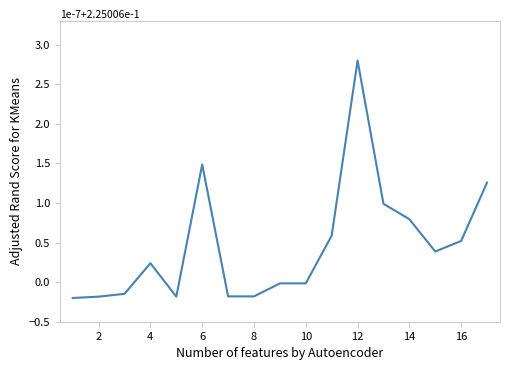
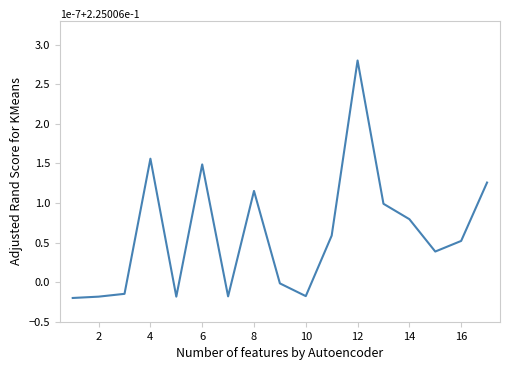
4: 0.2 -> 1.6
8: -0.2 -> 1.2
10: 0.0 -> -0.2
